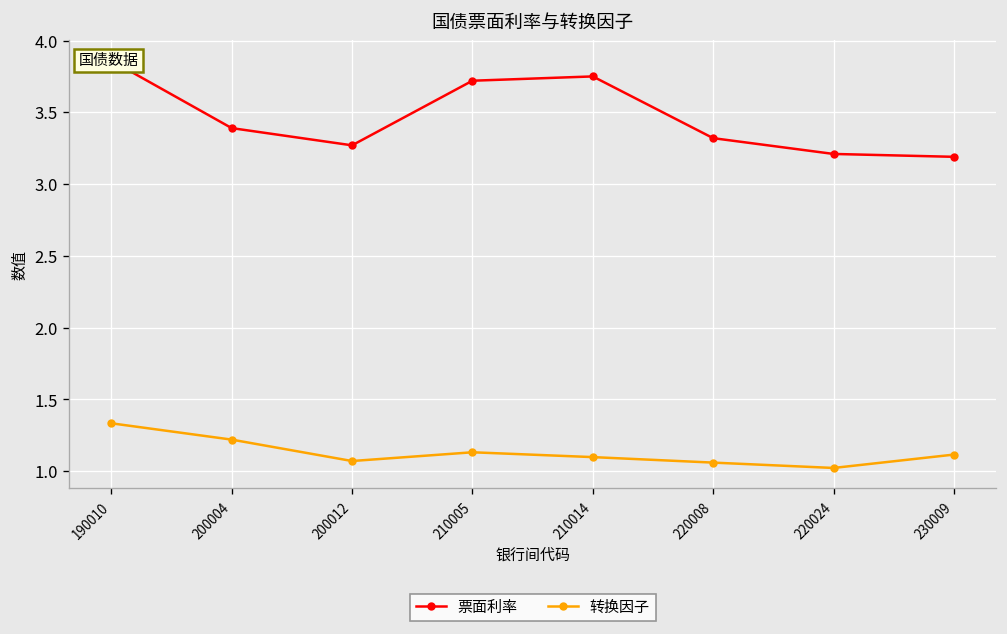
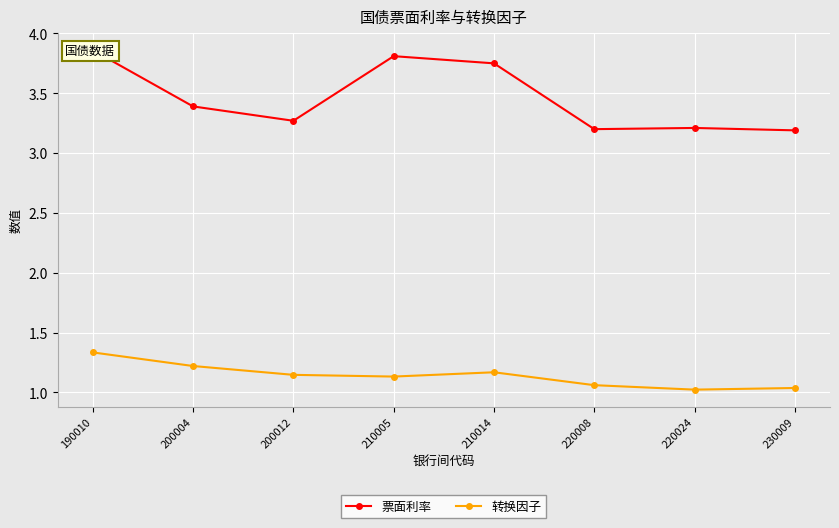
转换因子, 200012: 1.07 -> 1.15
票面利率, 210005: 3.72 -> 3.81
转换因子, 210014: 1.10 -> 1.17
票面利率, 220008: 3.32 -> 3.20
转换因子, 230009: 1.12 -> 1.04
